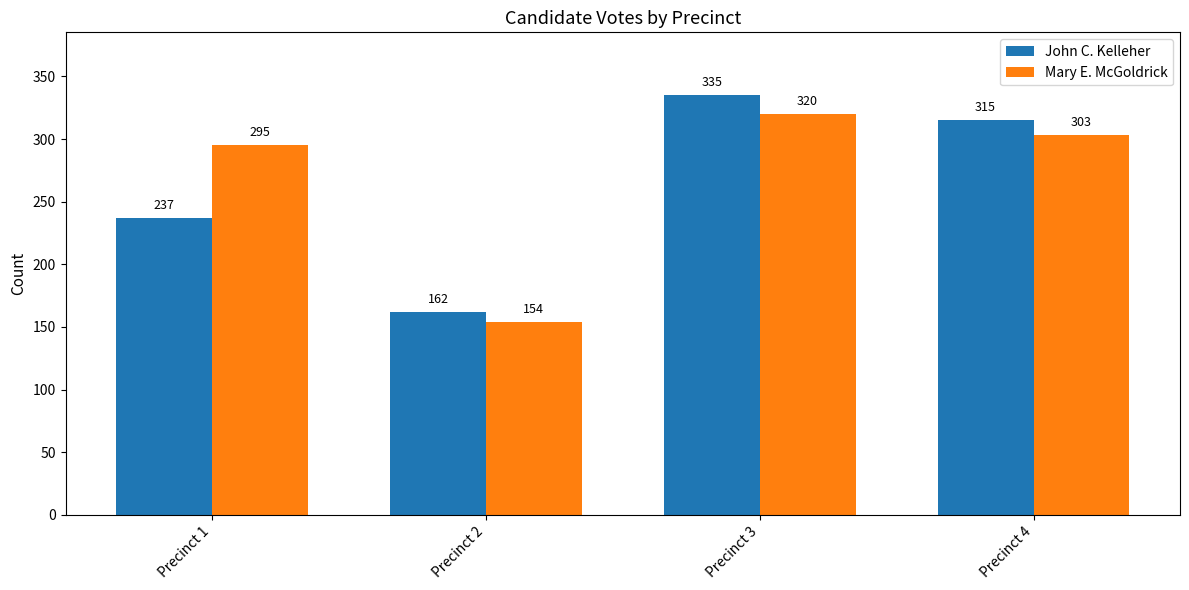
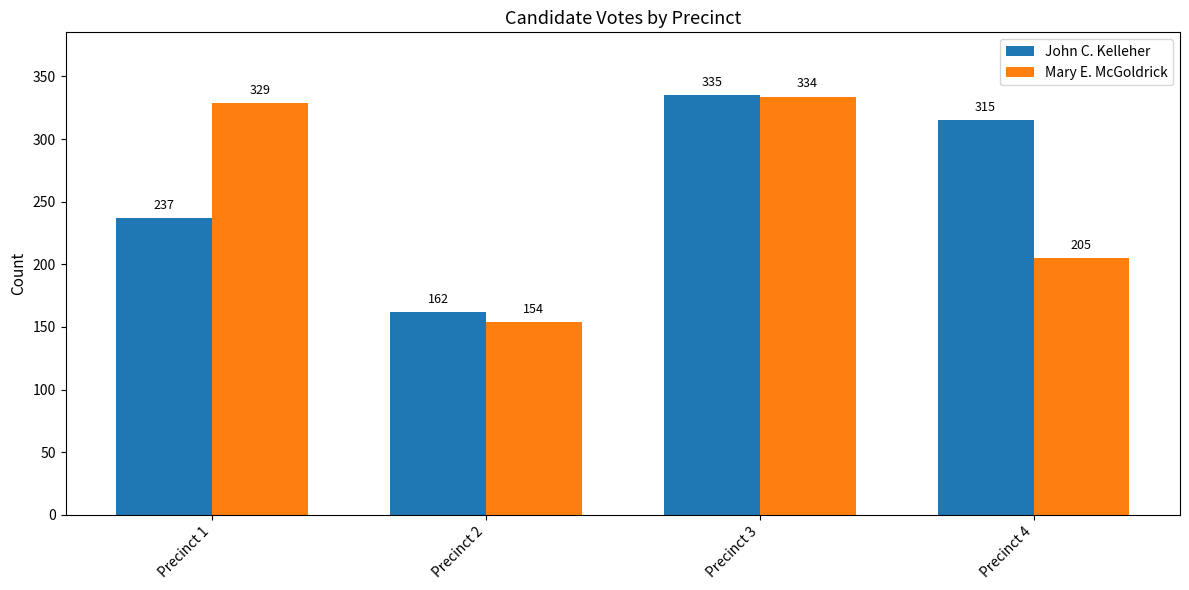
Mary E. McGoldrick, Precinct 1: 295 -> 329
Mary E. McGoldrick, Precinct 3: 320 -> 334
Mary E. McGoldrick, Precinct 4: 303 -> 205
